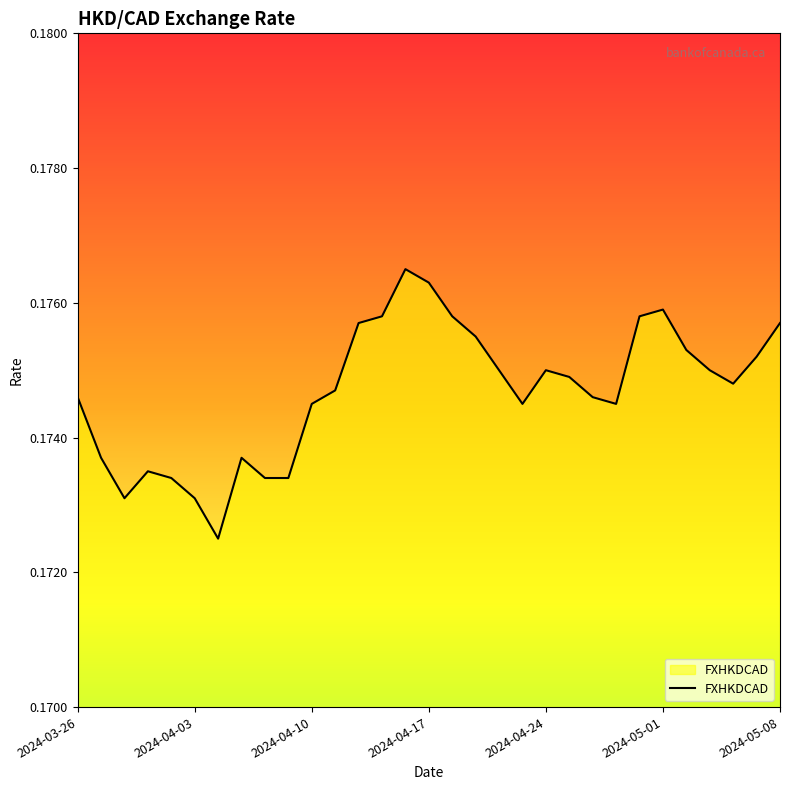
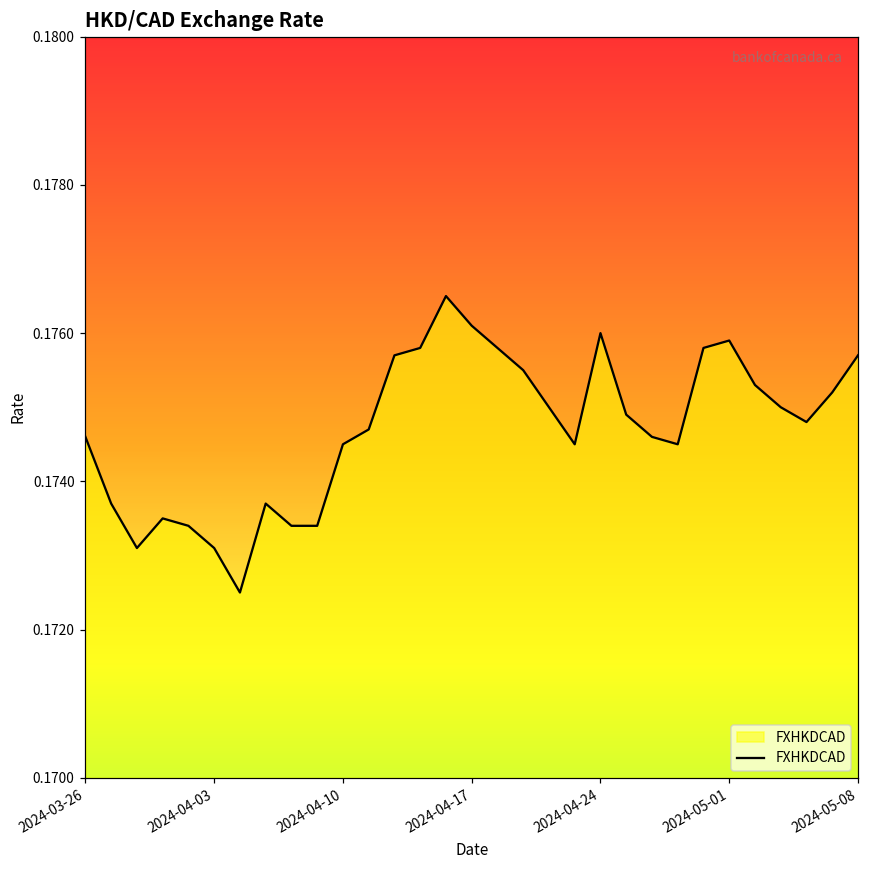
2024-04-17: 0.1763 -> 0.1761
2024-04-24: 0.175 -> 0.176
